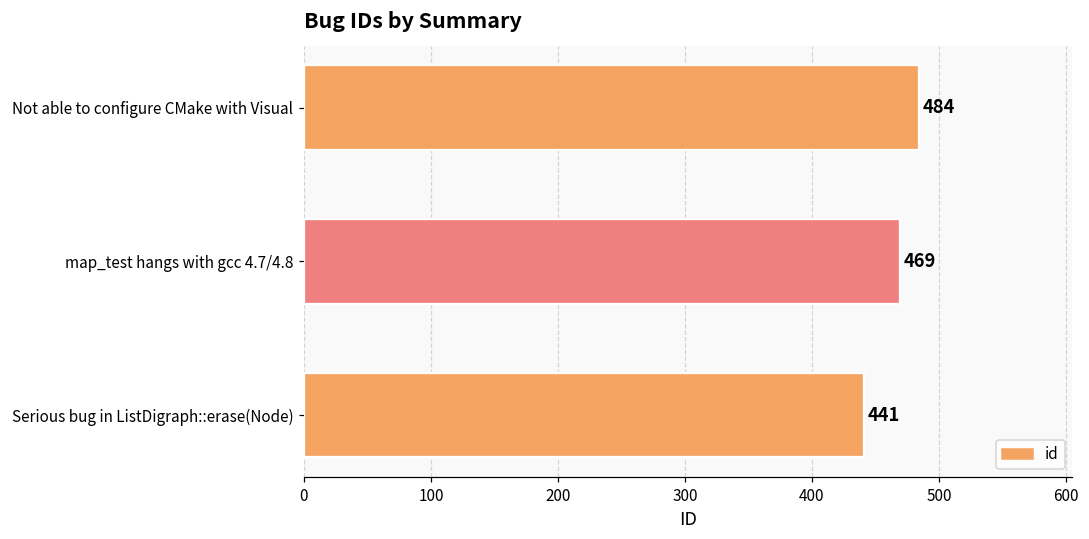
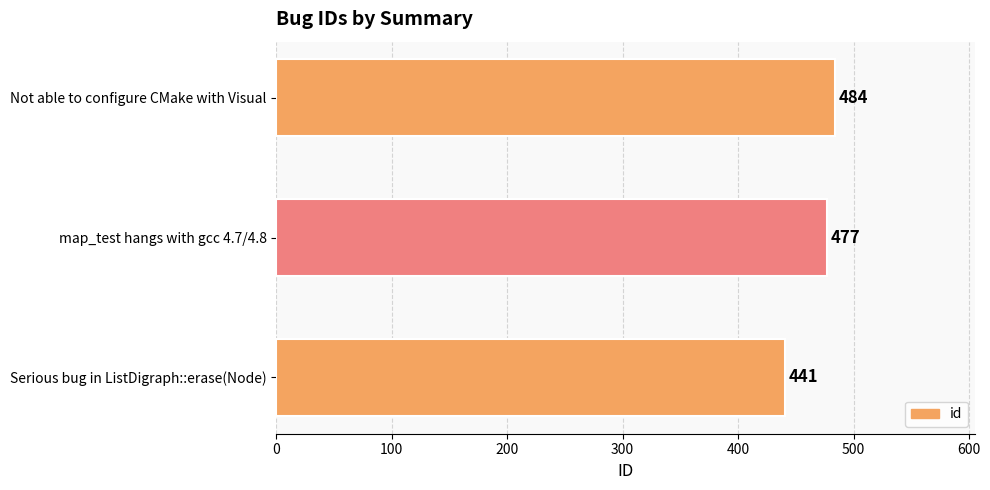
map_test hangs with gcc 4.7/4.8: 469 -> 477
